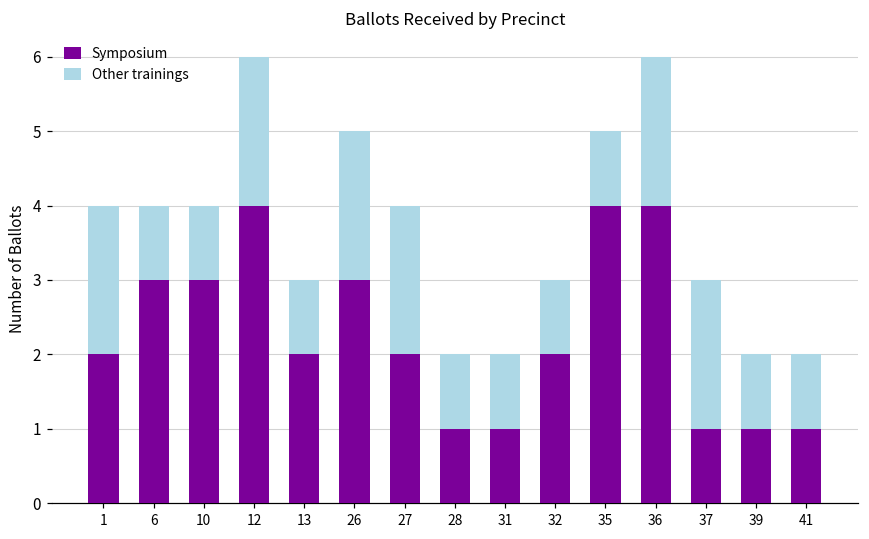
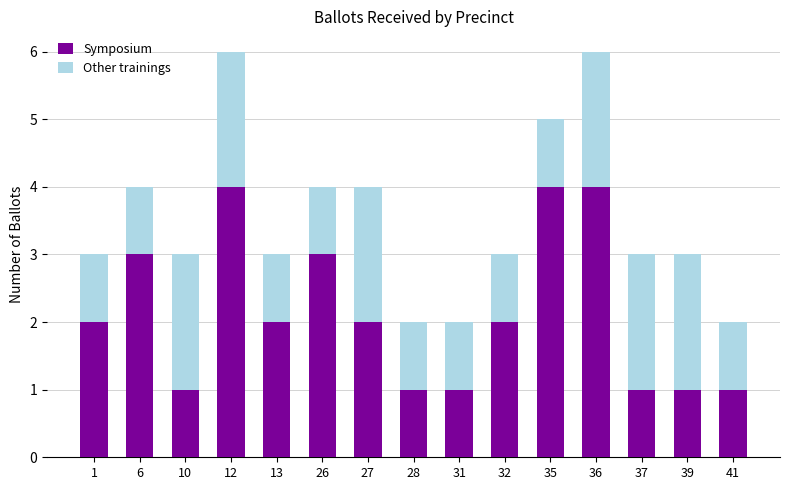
Other trainings, 1: 2 -> 1
Symposium, 10: 3 -> 1
Other trainings, 10: 1 -> 2
Other trainings, 26: 2 -> 1
Other trainings, 39: 1 -> 2
